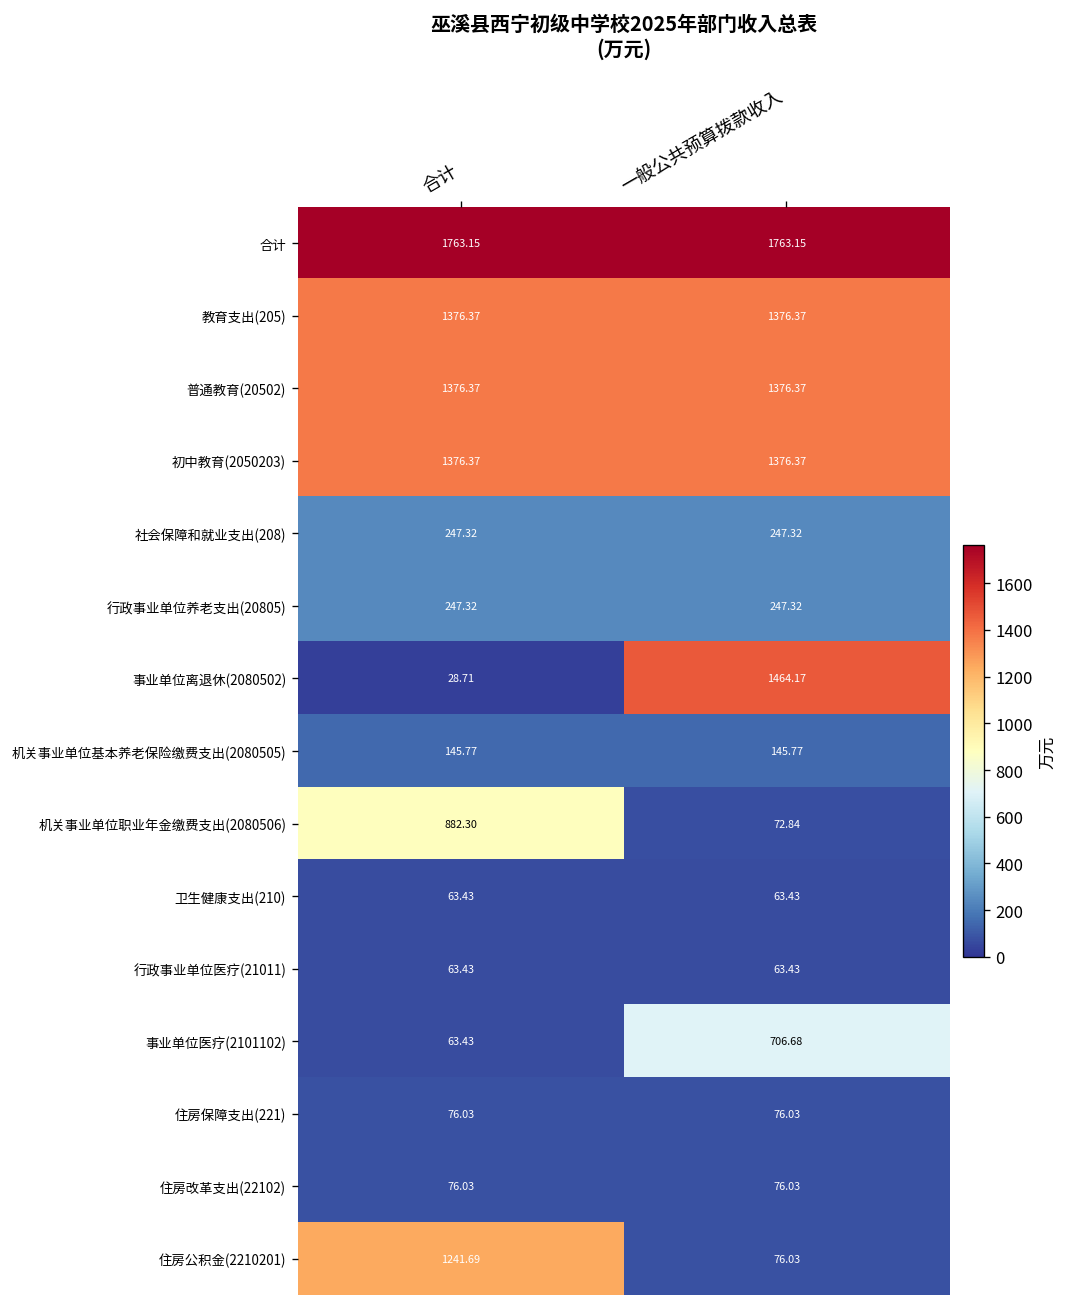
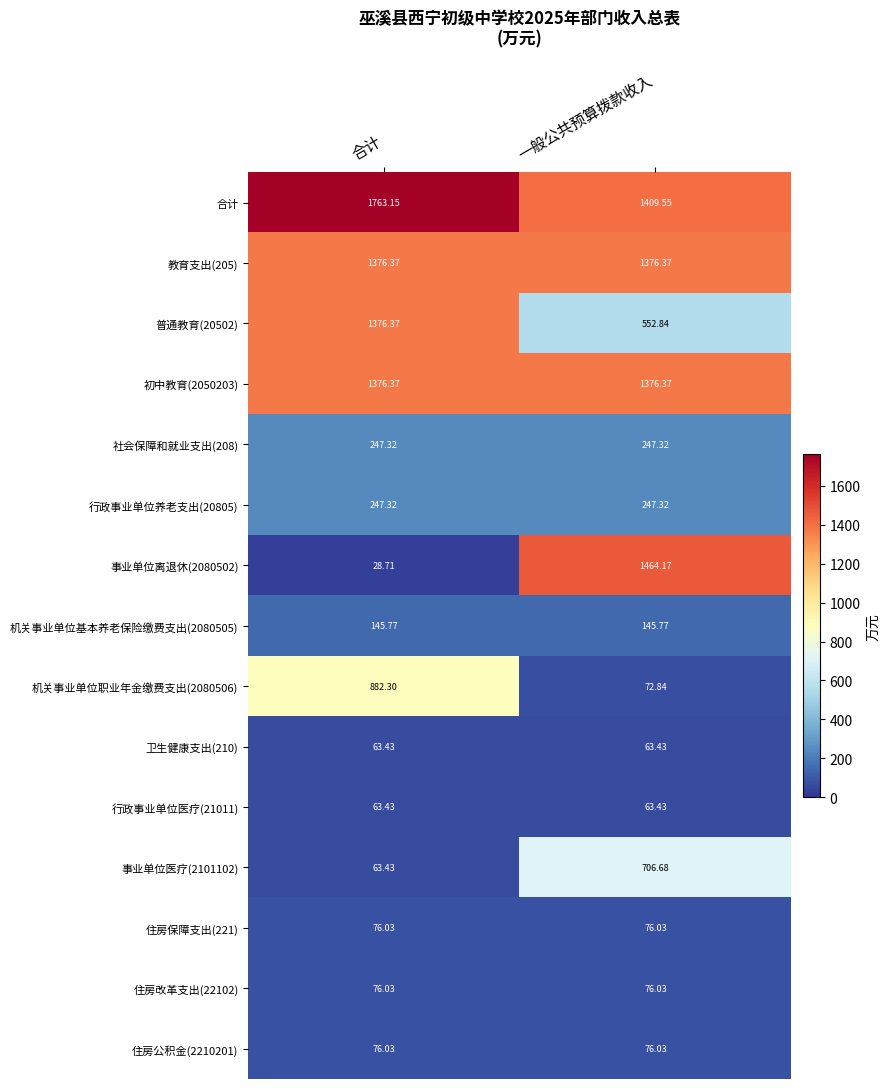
合计, 一般公共预算拨款收入: 1763.15 -> 1409.55
普通教育(20502), 一般公共预算拨款收入: 1376.37 -> 552.84
住房公积金(2210201), 合计: 1241.69 -> 76.03
